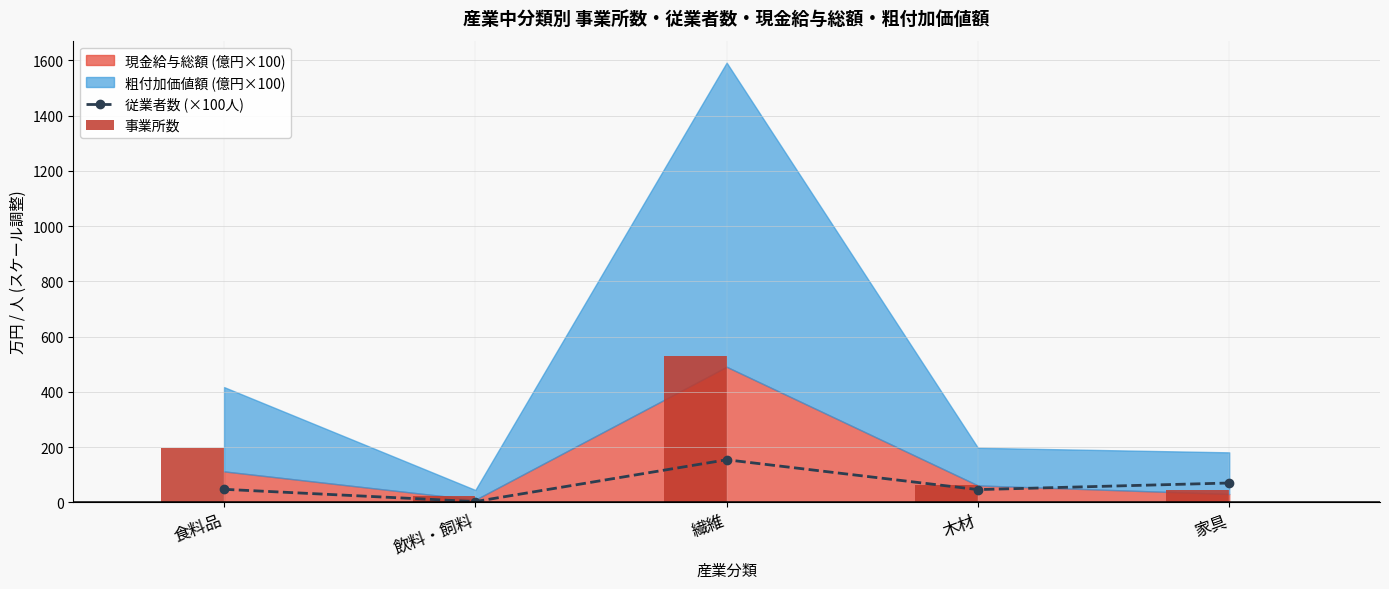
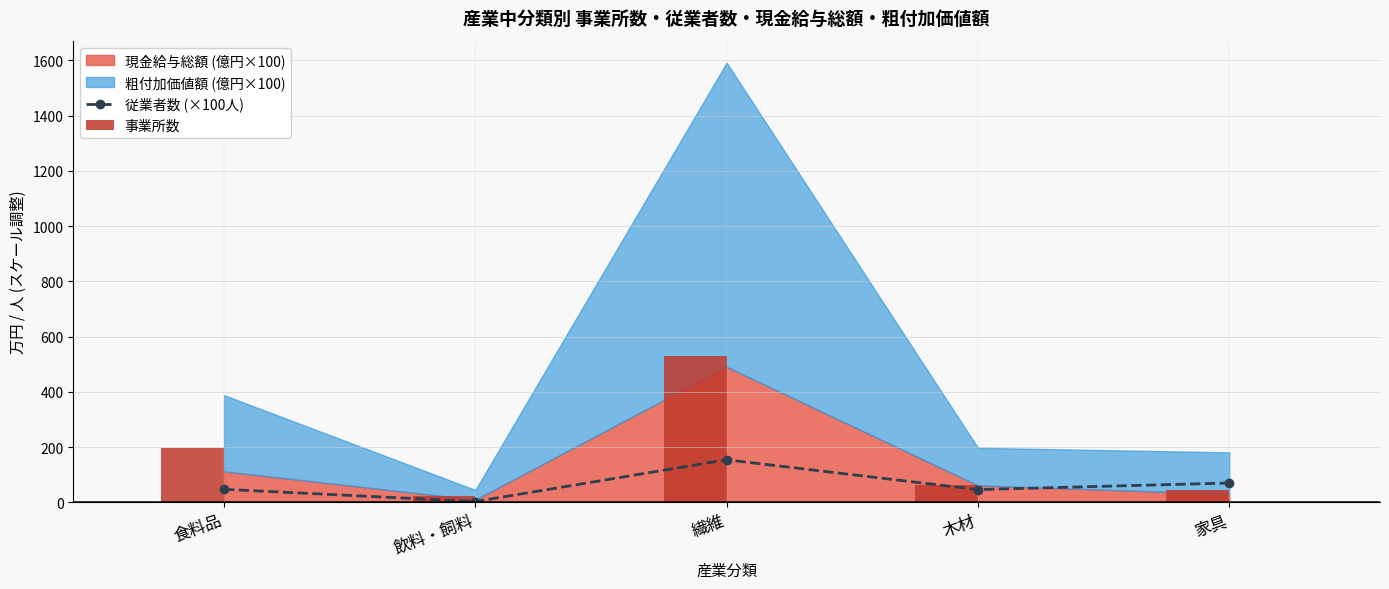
粗付加価値額 (億円×100), 食料品: 310 -> 280
